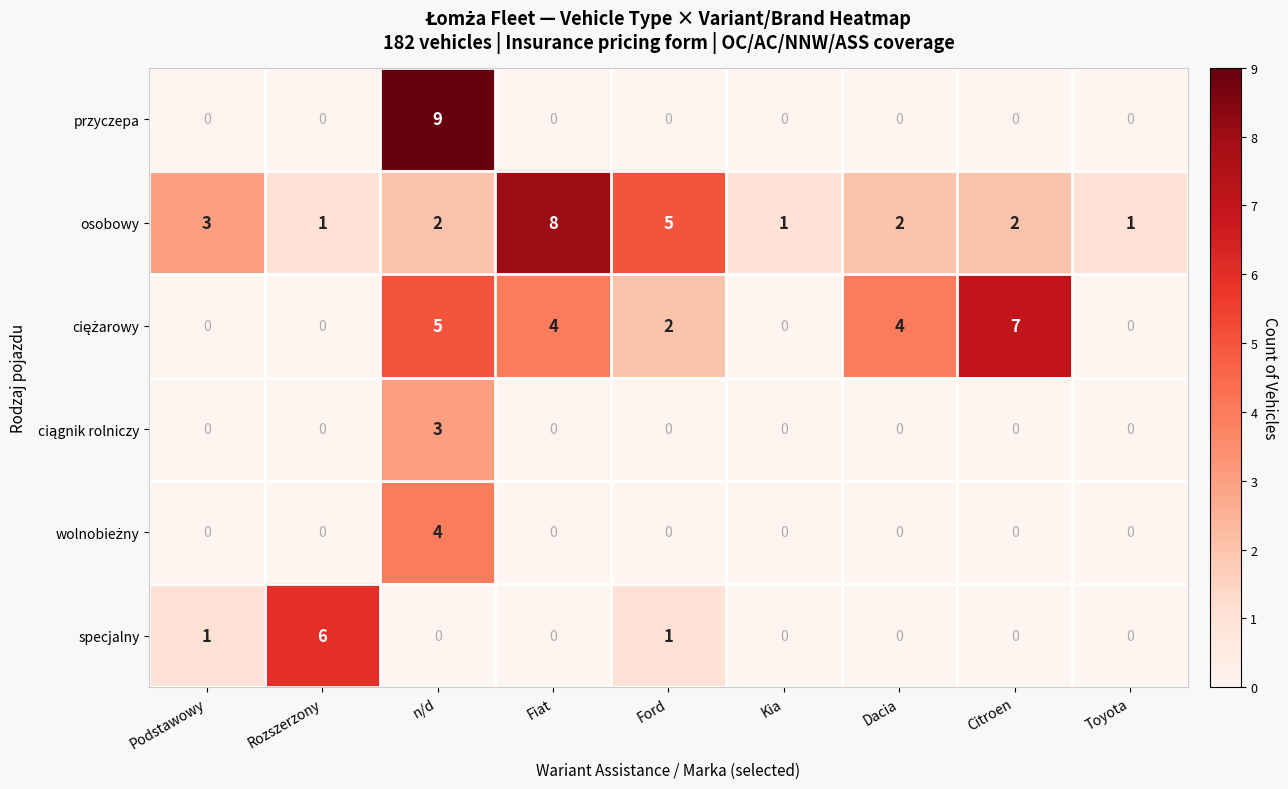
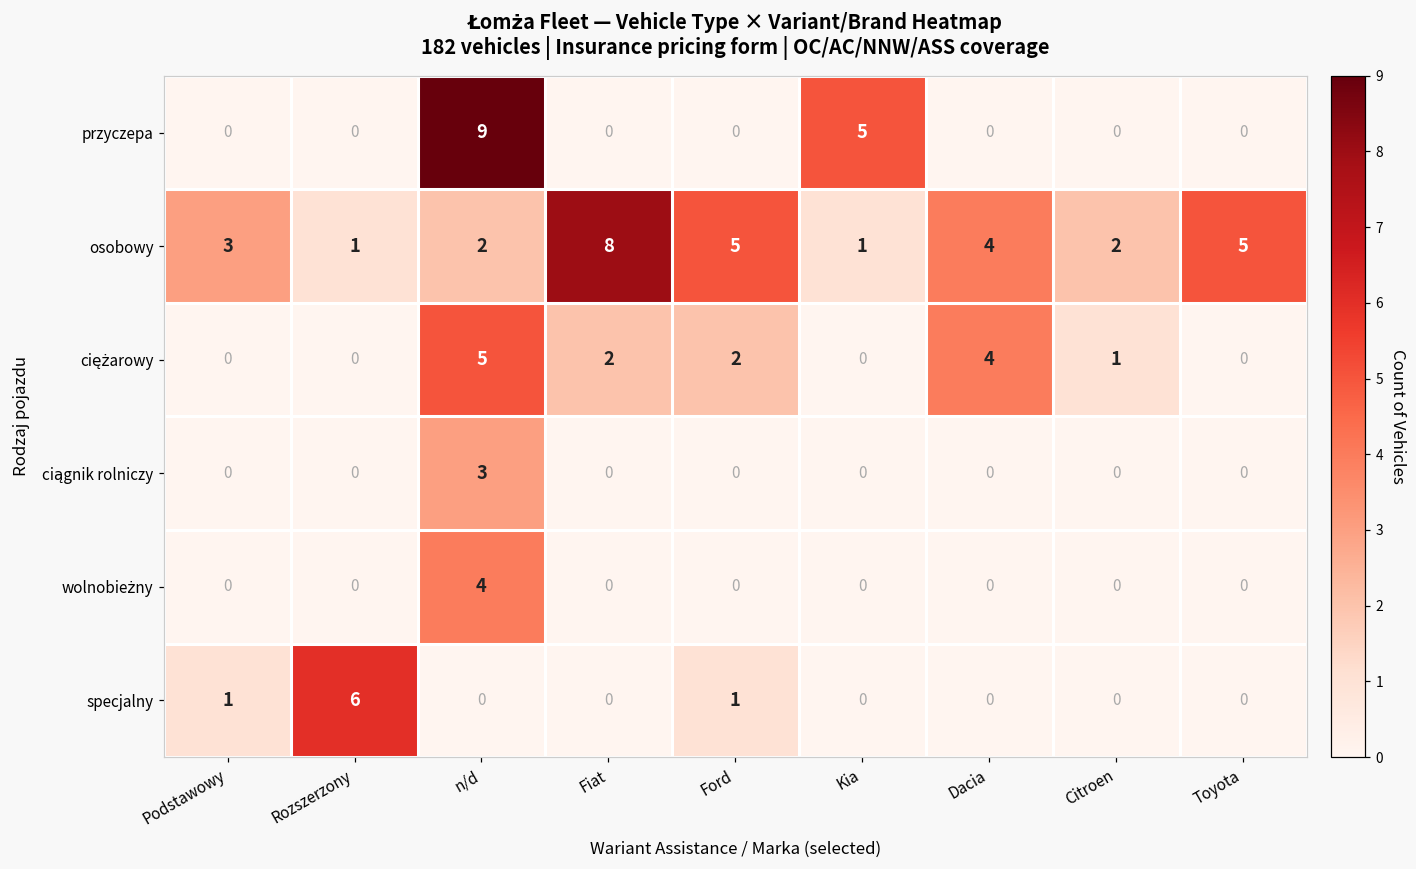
przyczepa, Kia: 0 -> 5
osobowy, Dacia: 2 -> 4
osobowy, Toyota: 1 -> 5
ciężarowy, Fiat: 4 -> 2
ciężarowy, Citroen: 7 -> 1
